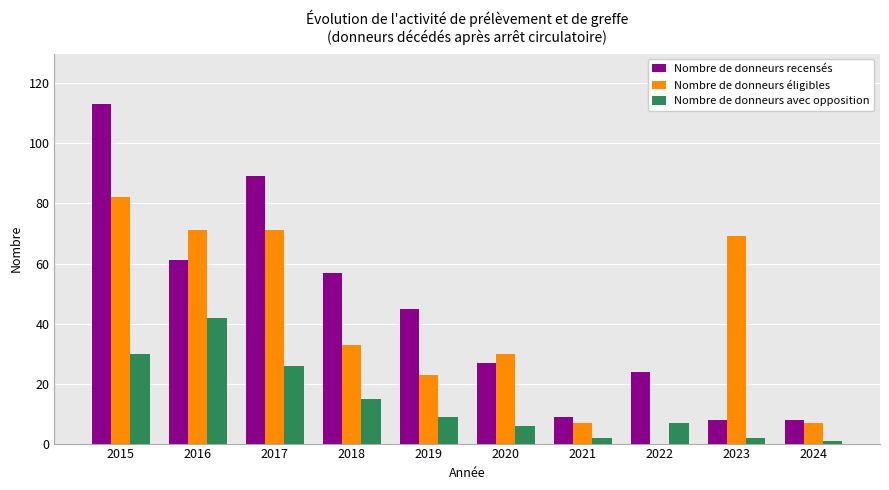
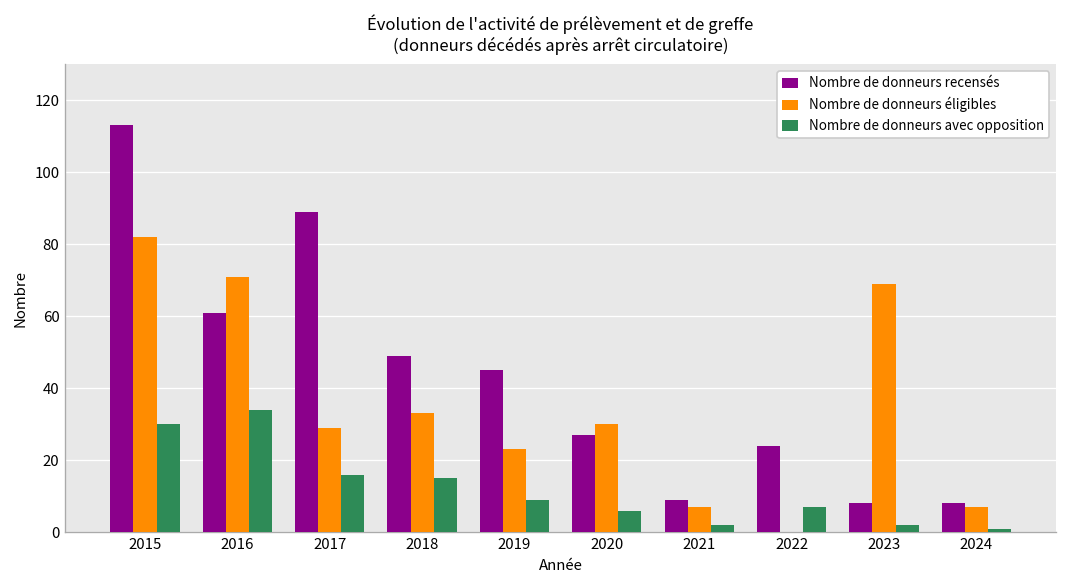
Nombre de donneurs avec opposition, 2016: 42 -> 34
Nombre de donneurs éligibles, 2017: 71 -> 29
Nombre de donneurs avec opposition, 2017: 26 -> 16
Nombre de donneurs recensés, 2018: 57 -> 49
